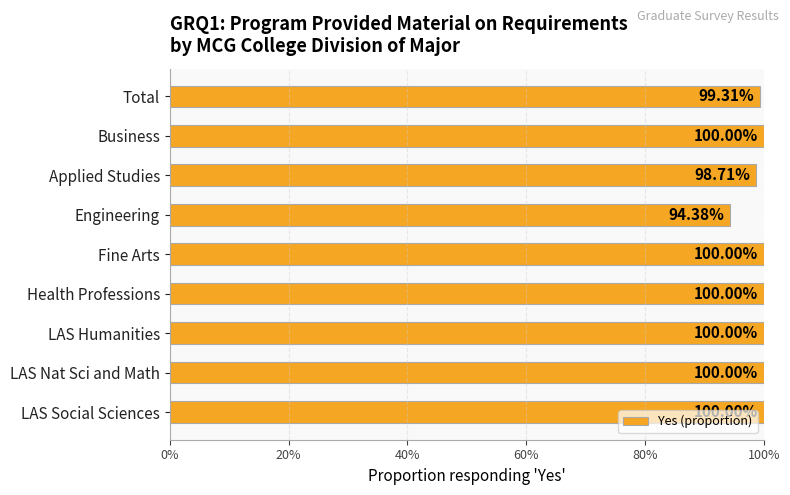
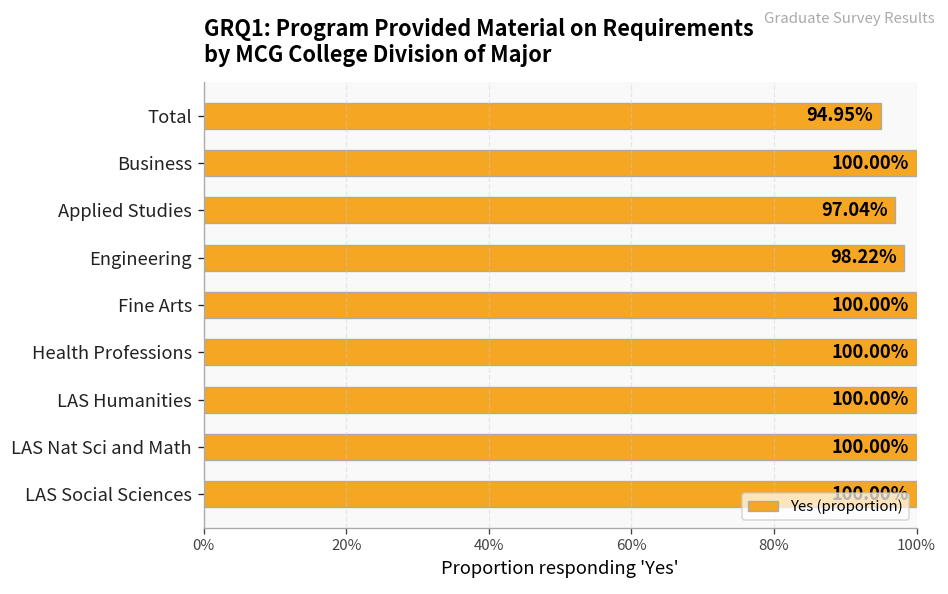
Total: 99.31% -> 94.95%
Applied Studies: 98.71% -> 97.04%
Engineering: 94.38% -> 98.22%
